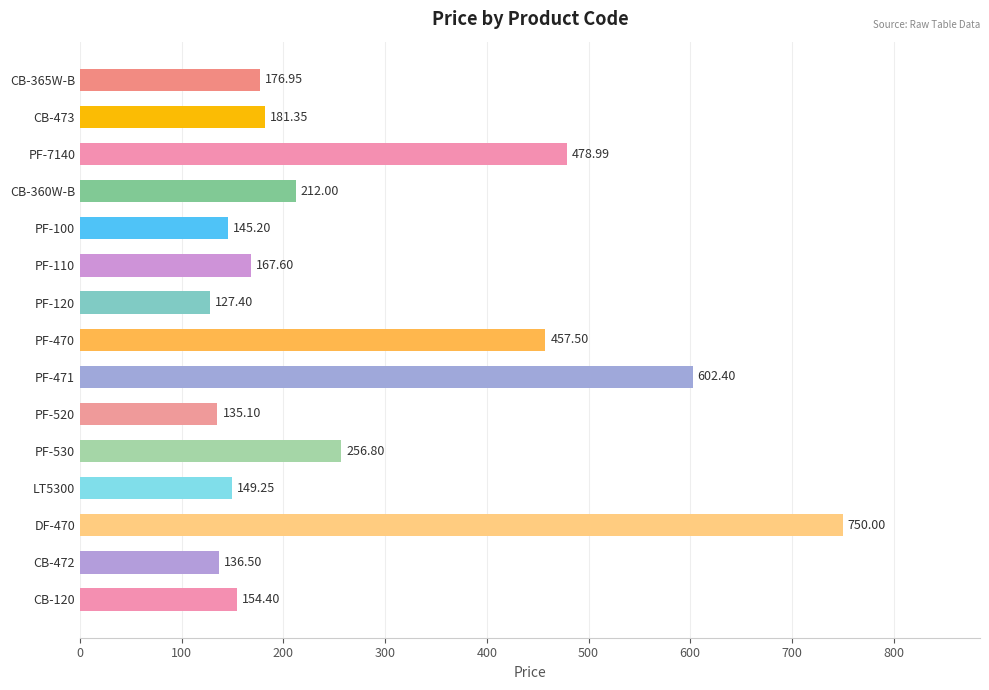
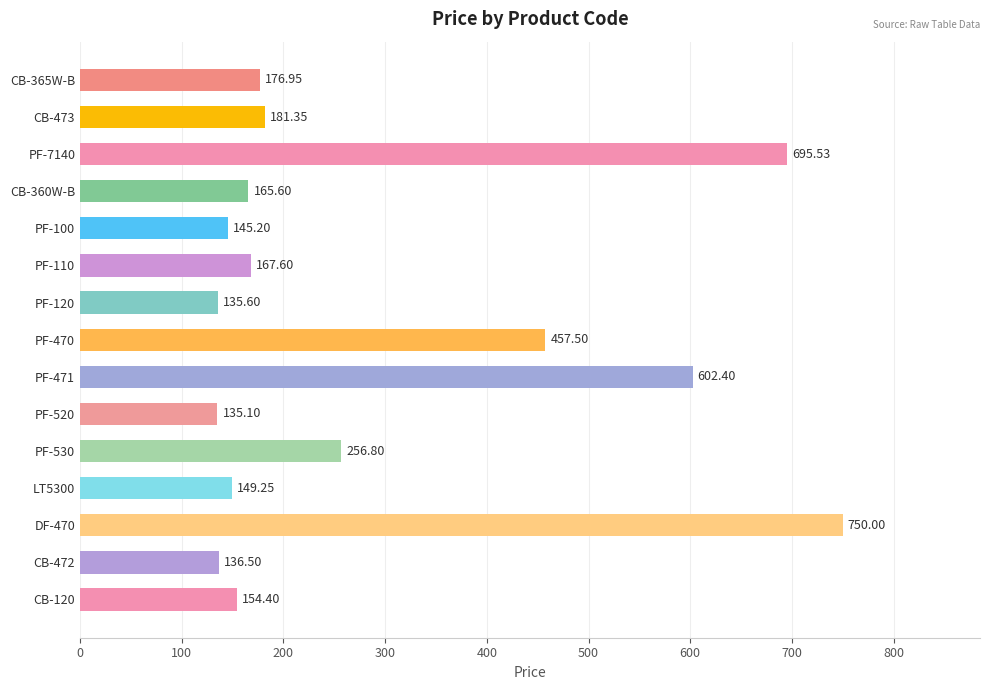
PF-7140: 478.99 -> 695.53
CB-360W-B: 212.00 -> 165.60
PF-120: 127.40 -> 135.60
